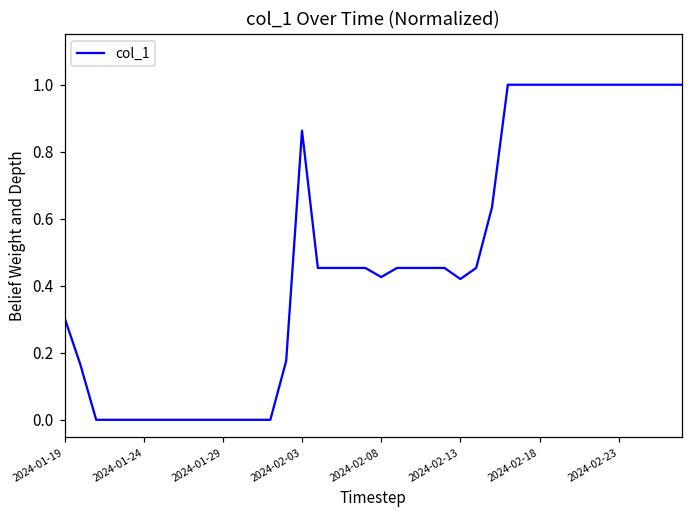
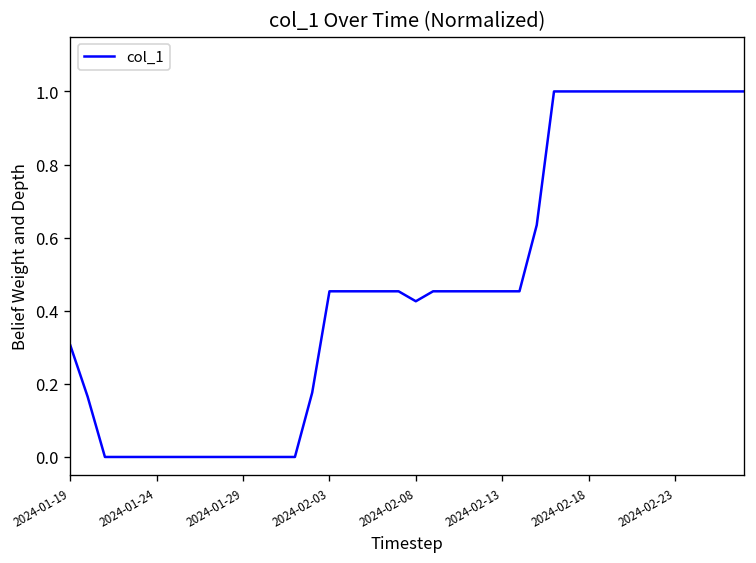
2024-02-03: 0.86 -> 0.45
2024-02-13: 0.42 -> 0.45
